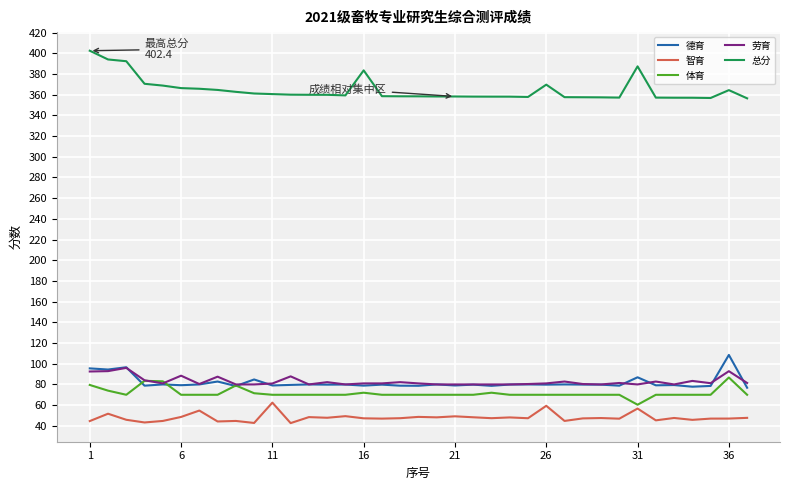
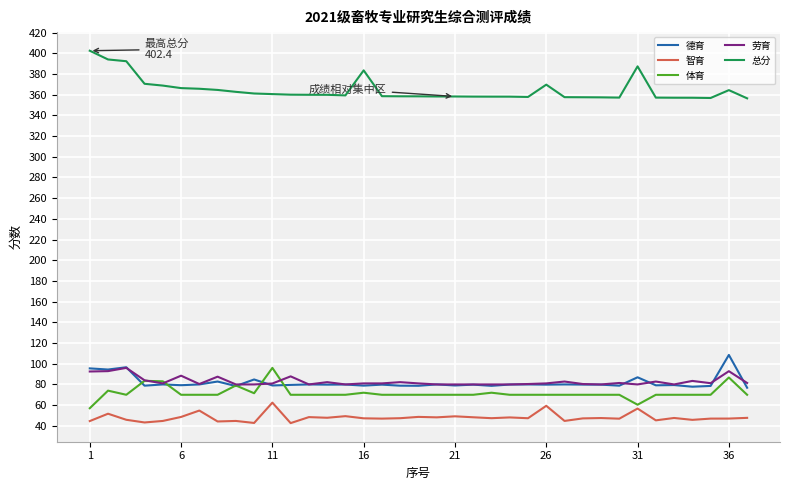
体育, 1: 80 -> 57
体育, 11: 70 -> 96
